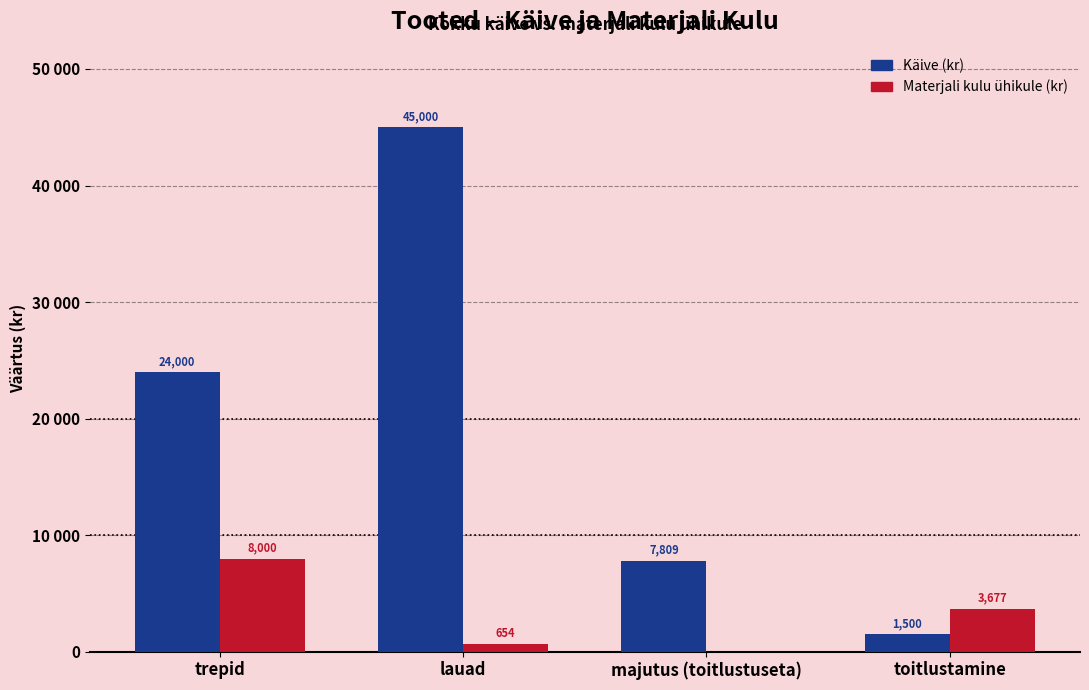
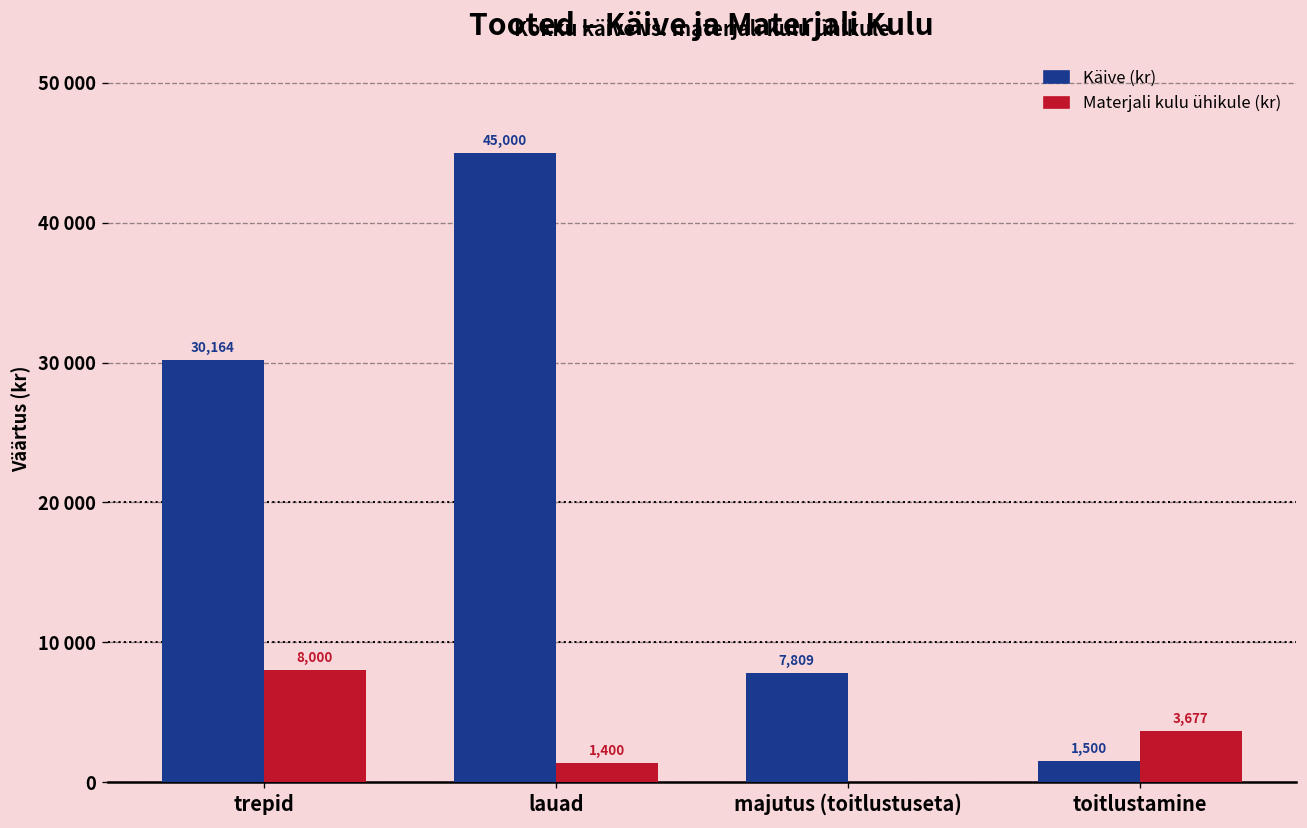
Käive (kr), trepid: 24,000 -> 30,164
Materjali kulu ühikule (kr), lauad: 654 -> 1,400
